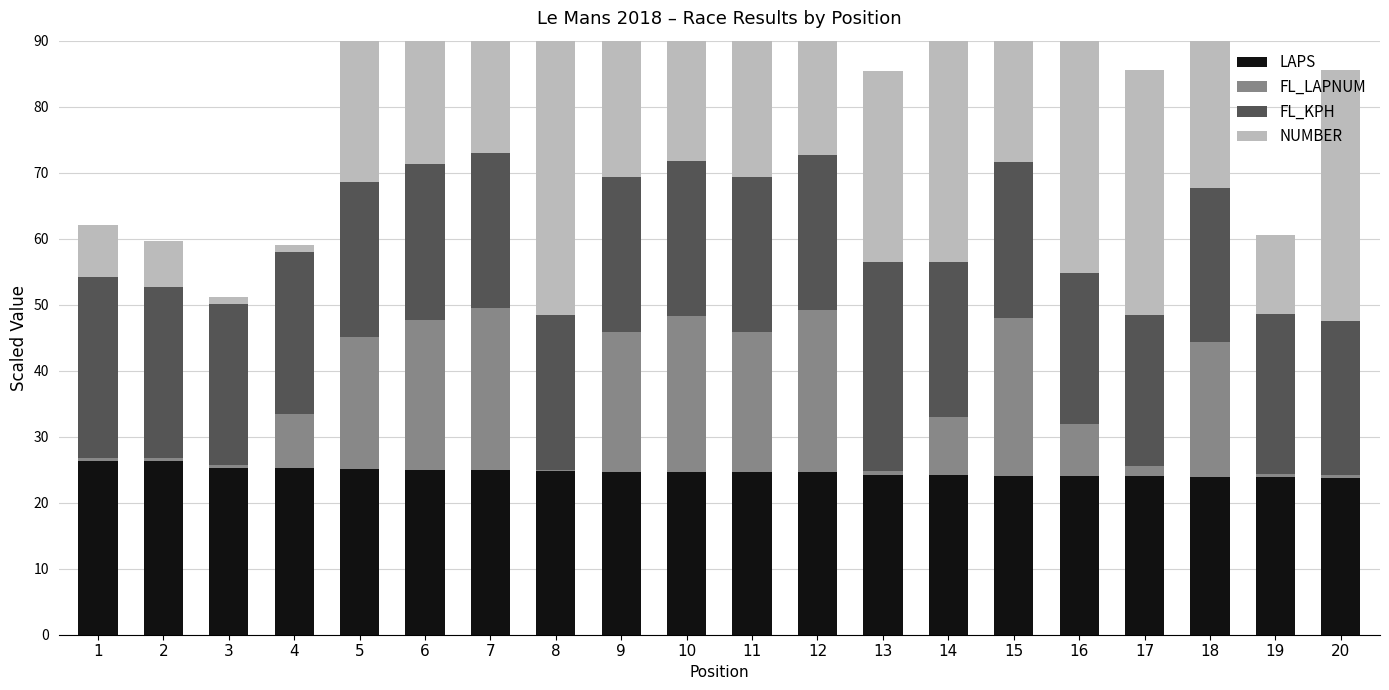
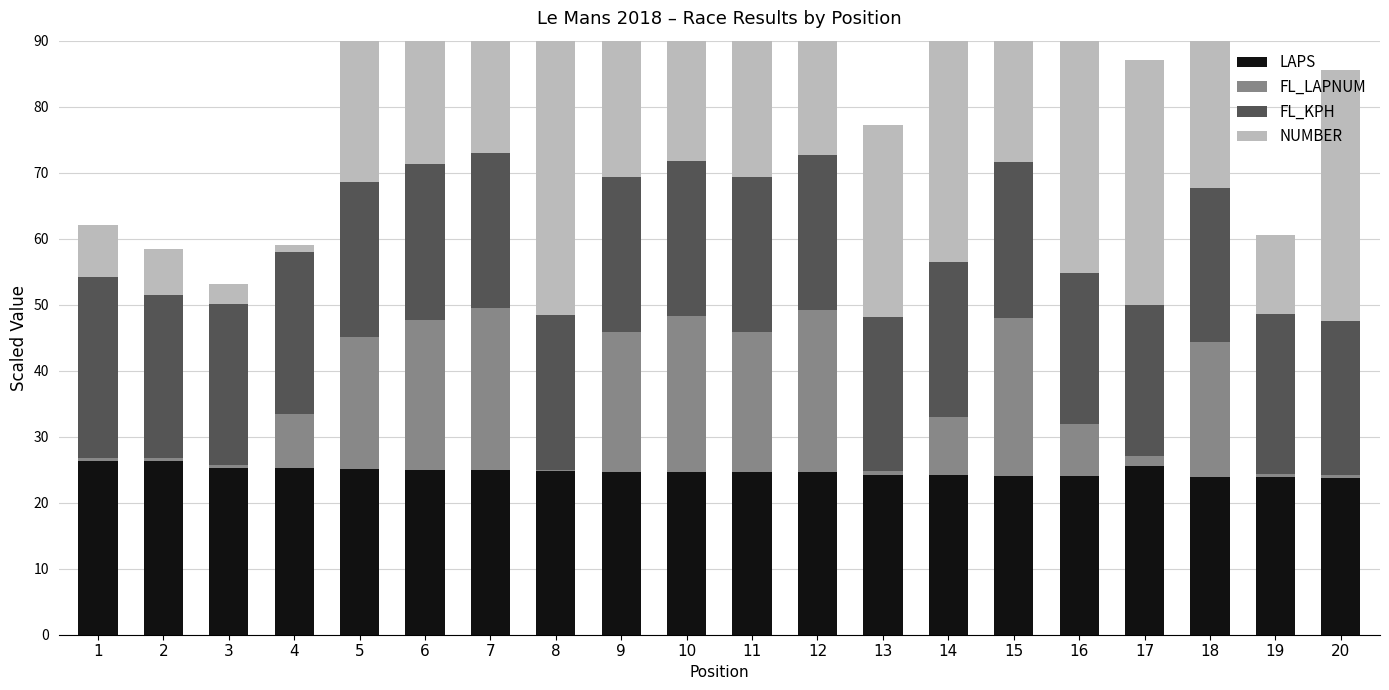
FL_KPH, 2: 26 -> 25
NUMBER, 3: 1 -> 3
FL_KPH, 13: 32 -> 23
LAPS, 17: 24 -> 26
